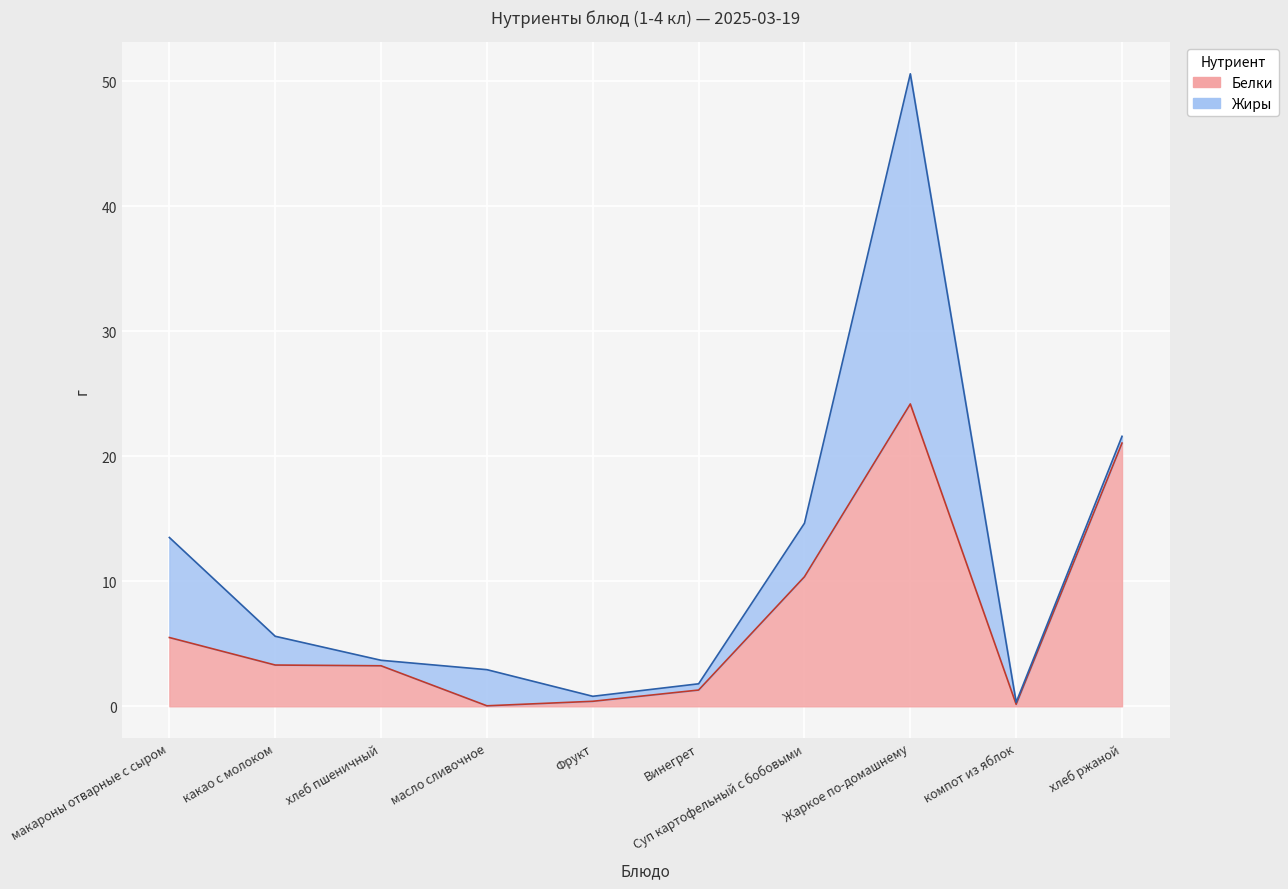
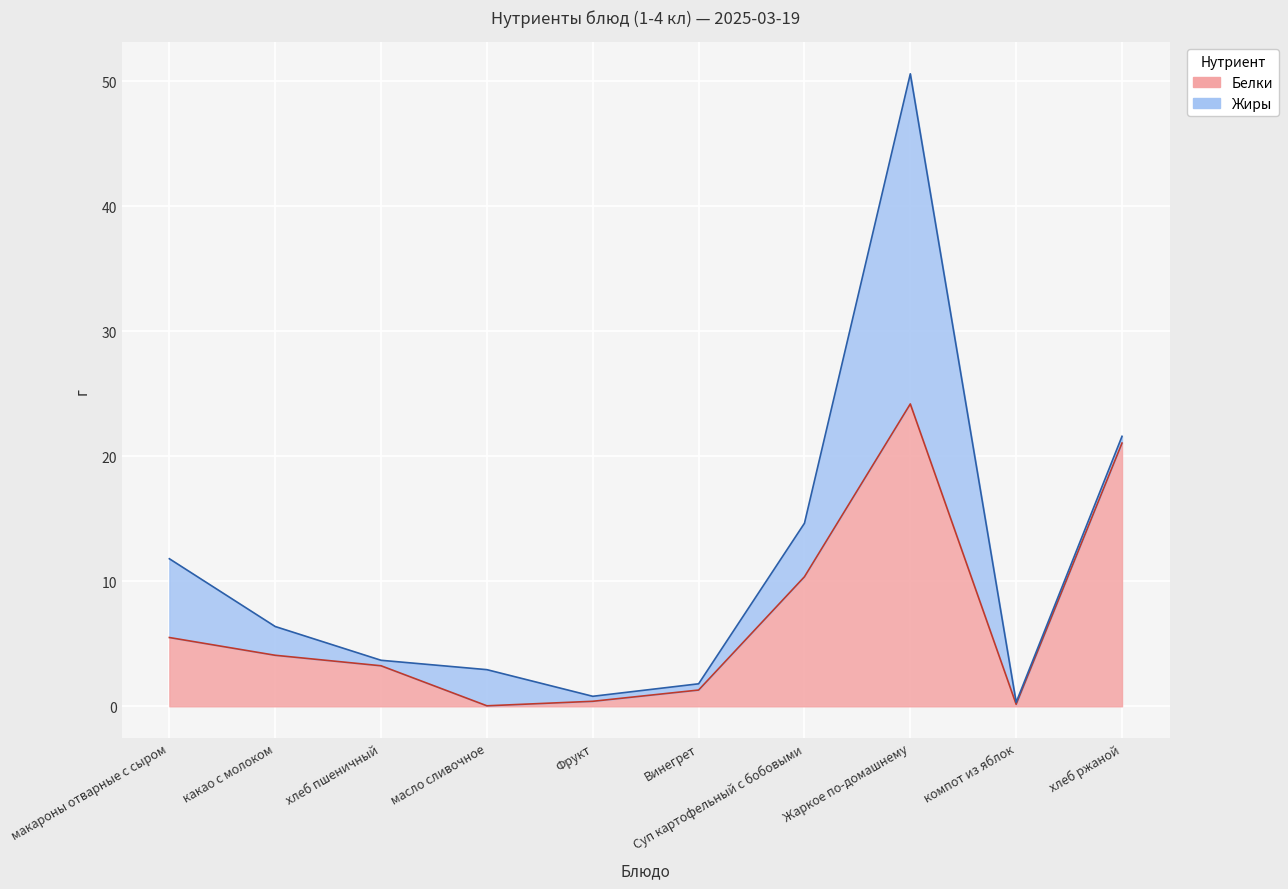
Жиры, макароны отварные с сыром: 8.0 -> 6.3
Белки, какао с молоком: 3.3 -> 4.1
